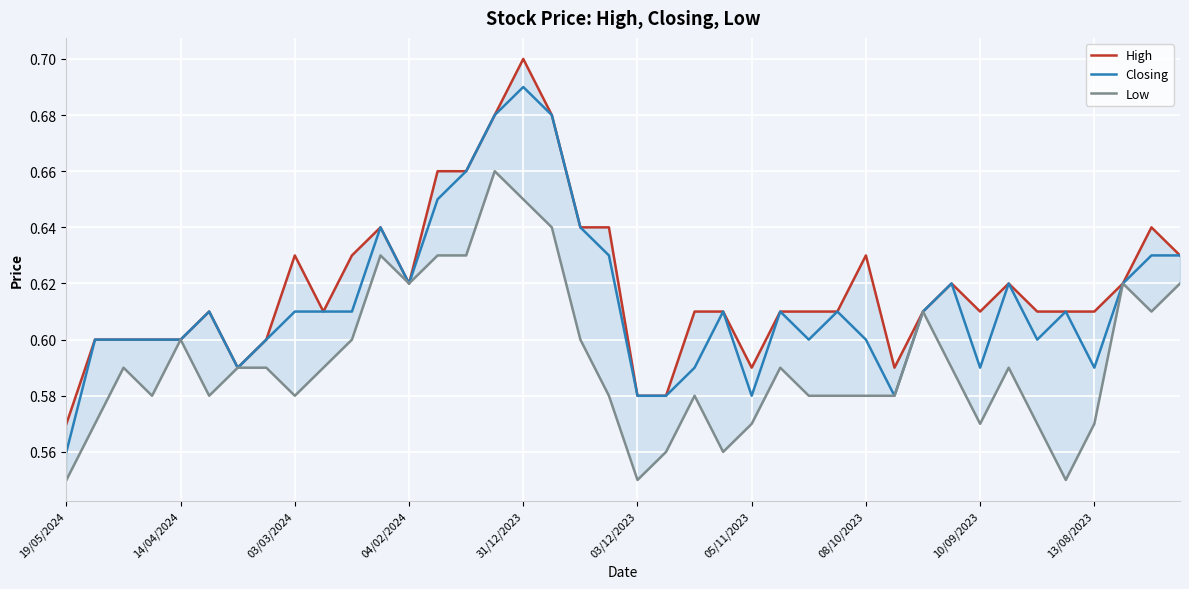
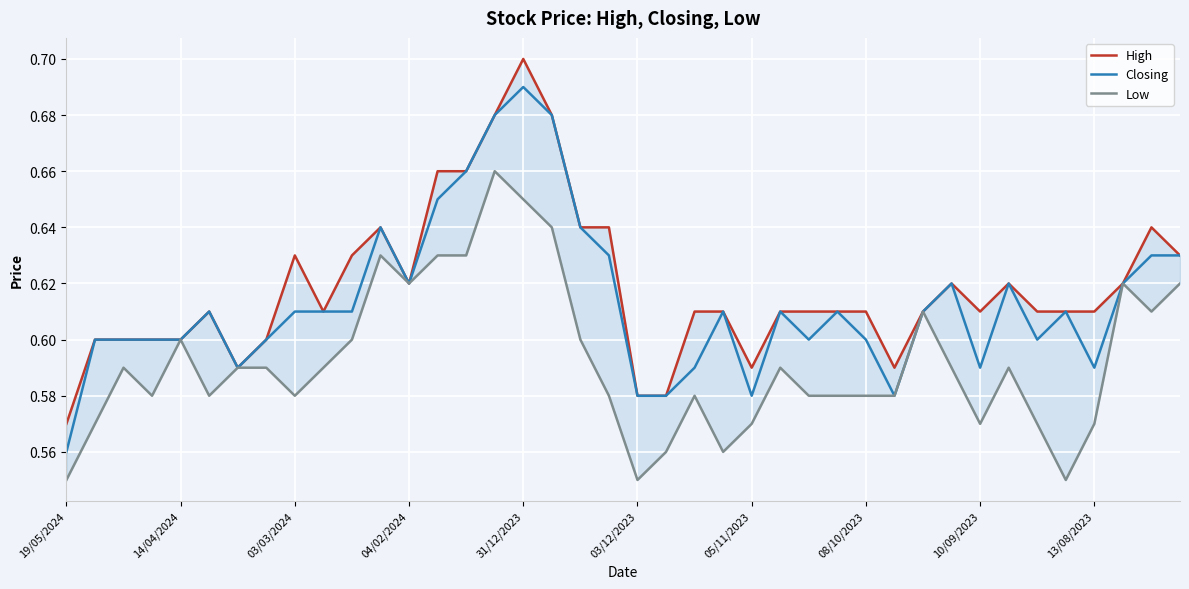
High, 08/10/2023: 0.63 -> 0.61
